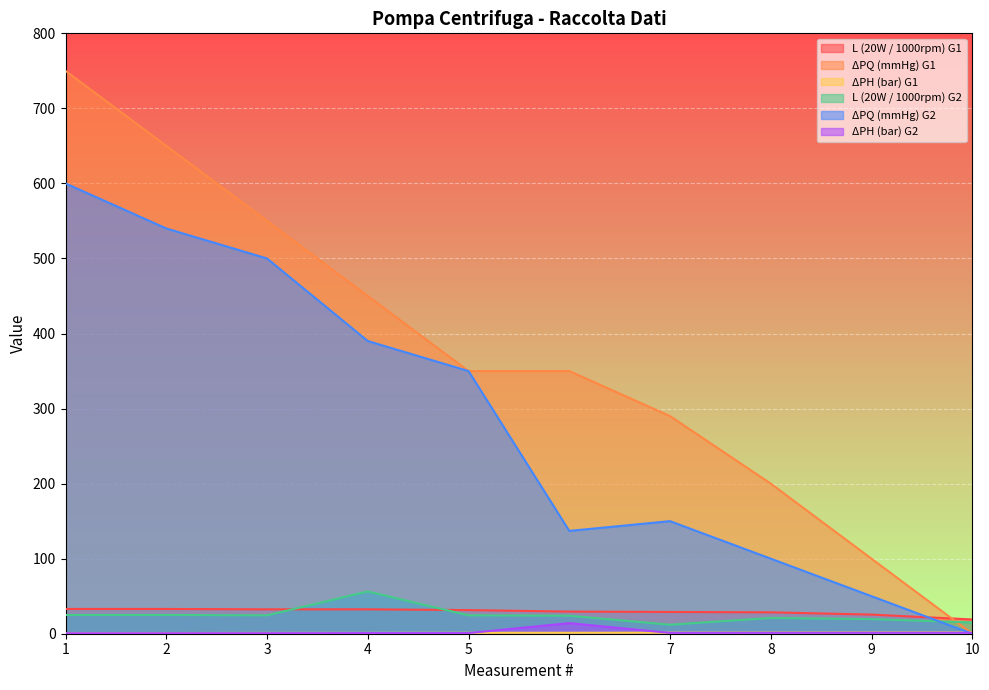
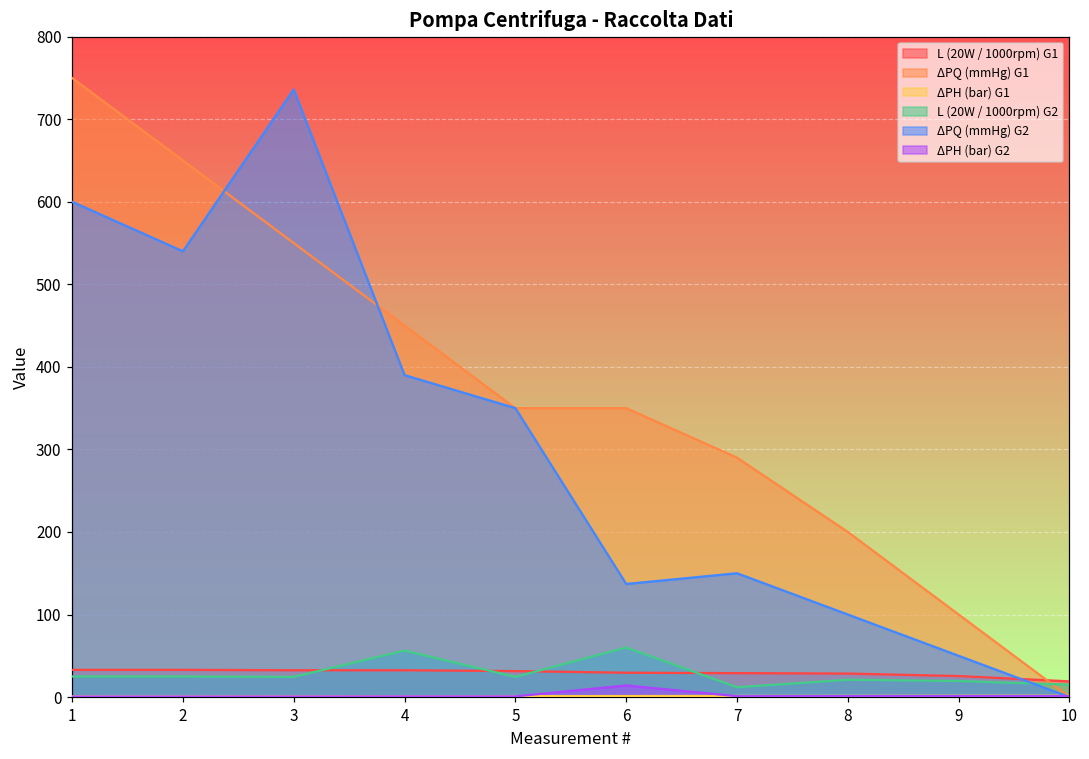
ΔPQ (mmHg) G2, 3: 500 -> 740
L (20W / 1000rpm) G2, 6: 20 -> 60
